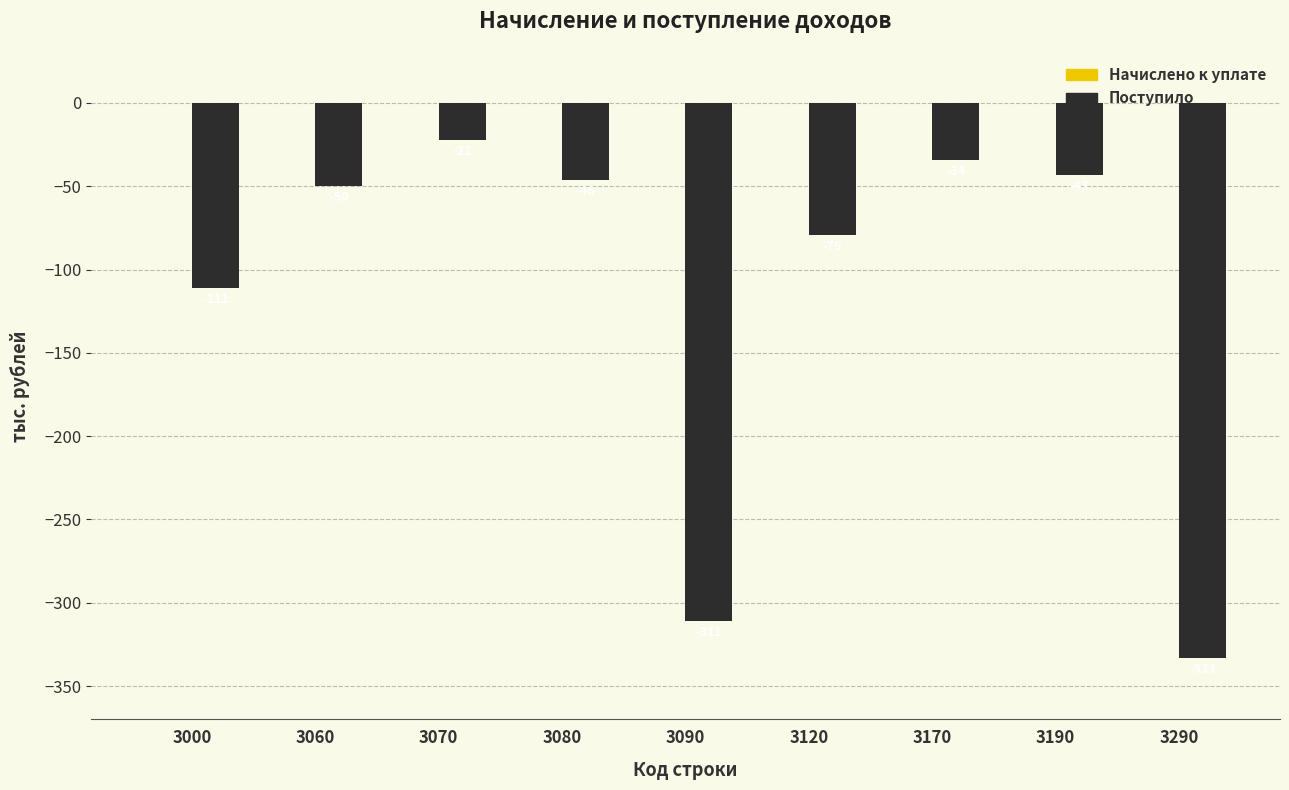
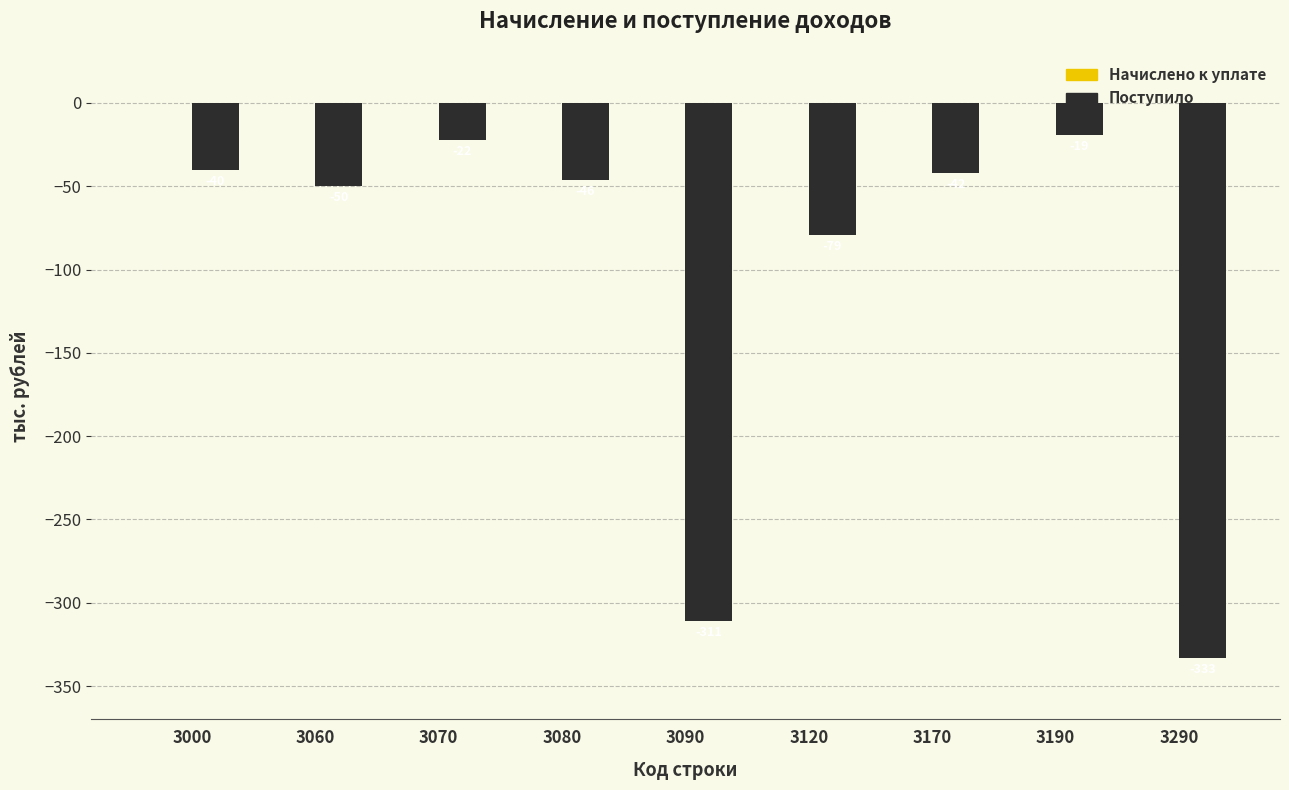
Поступило, 3000: -111 -> -40
Поступило, 3170: -34 -> -42
Поступило, 3190: -43 -> -19
